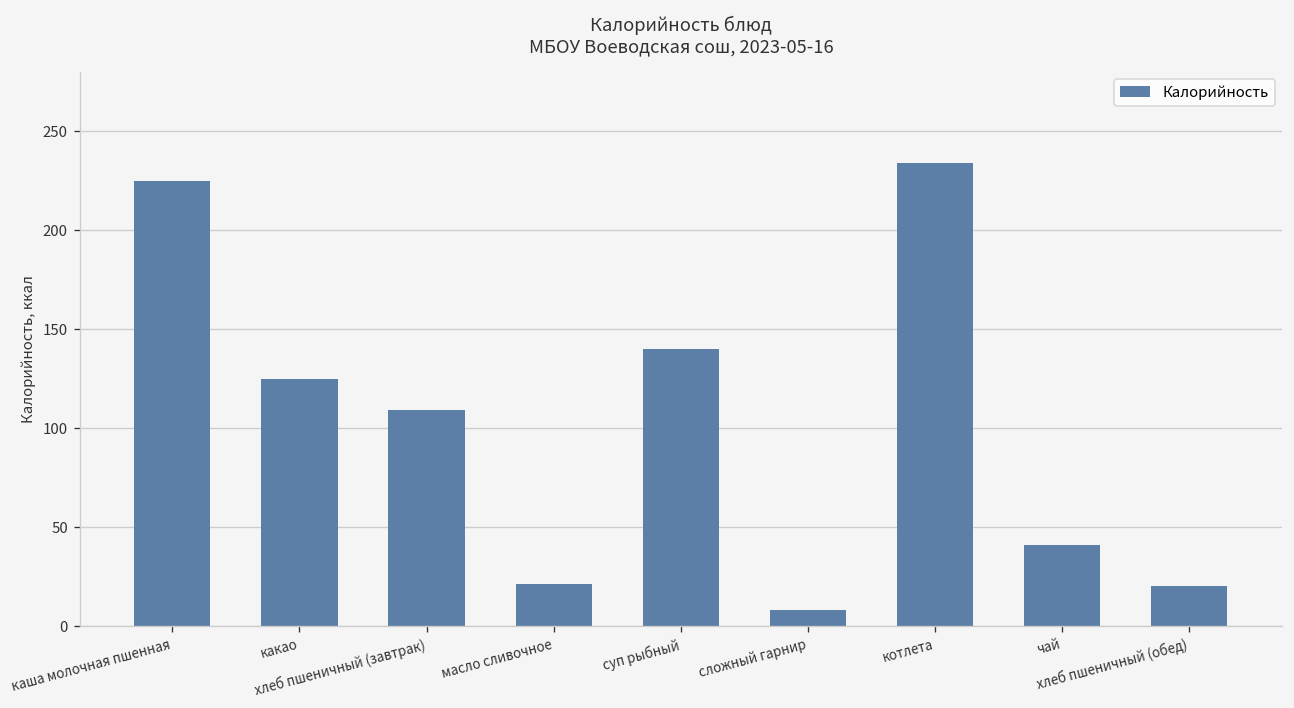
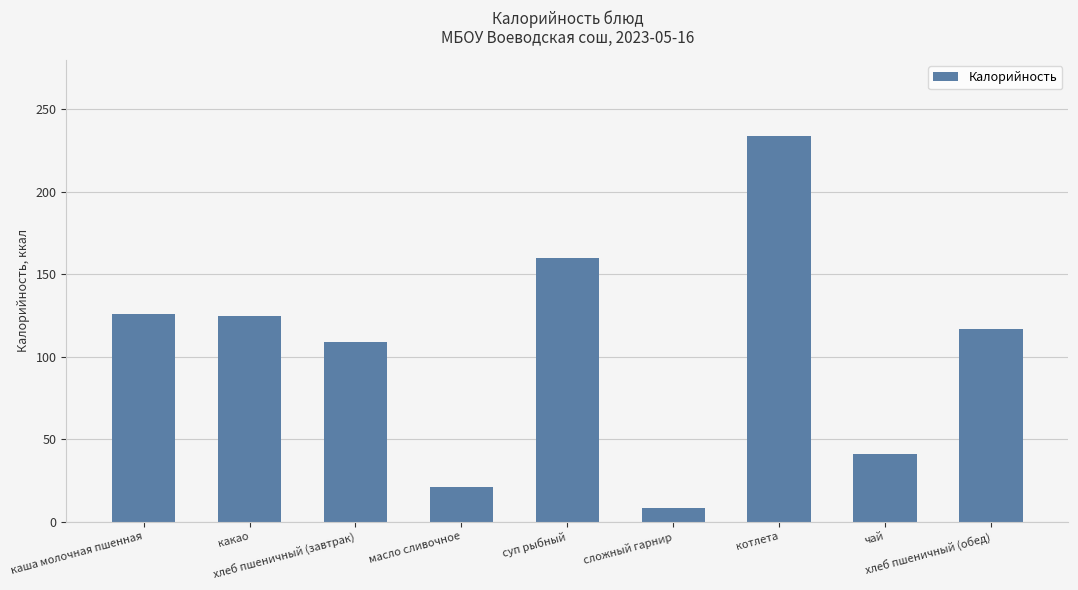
каша молочная пшенная: 225 -> 126
суп рыбный: 140 -> 160
хлеб пшеничный (обед): 20 -> 117
